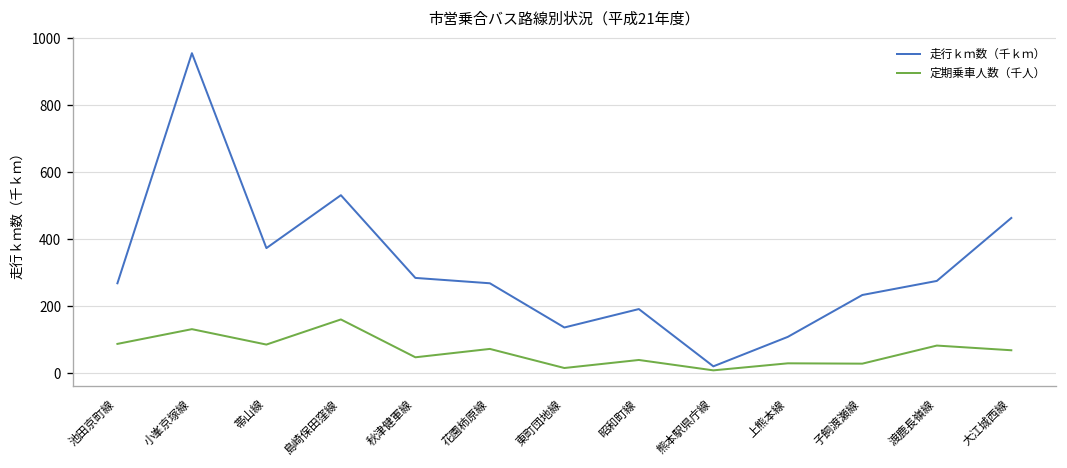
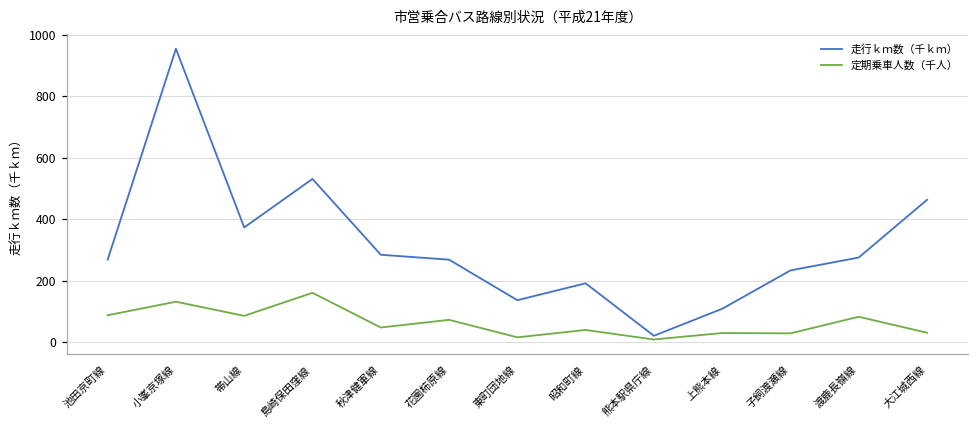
定期乗車人数（千人）, 大江城西線: 70 -> 30
